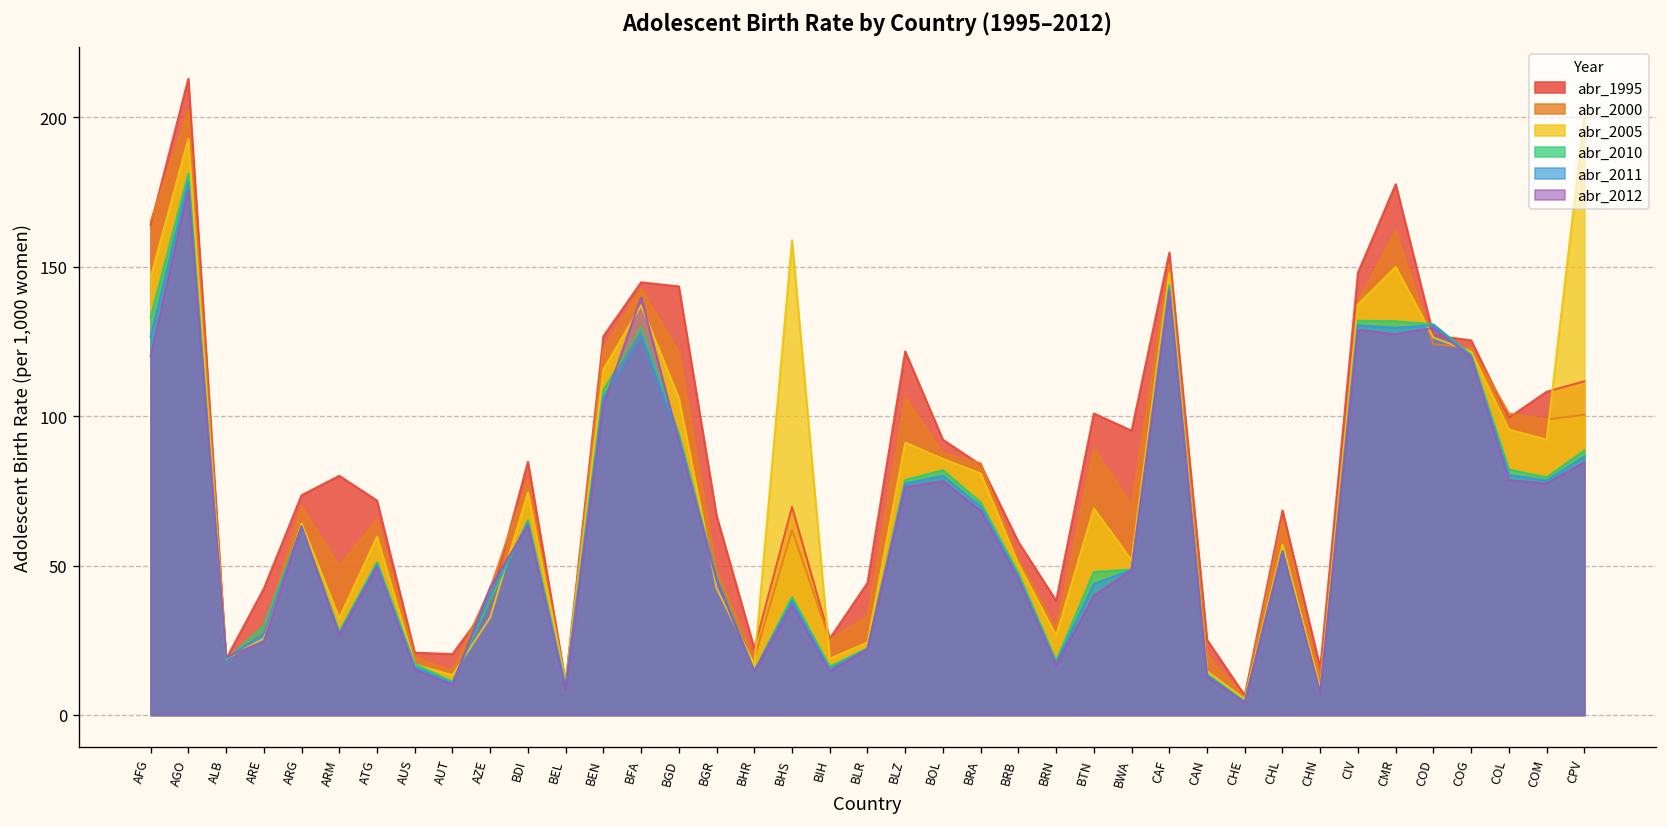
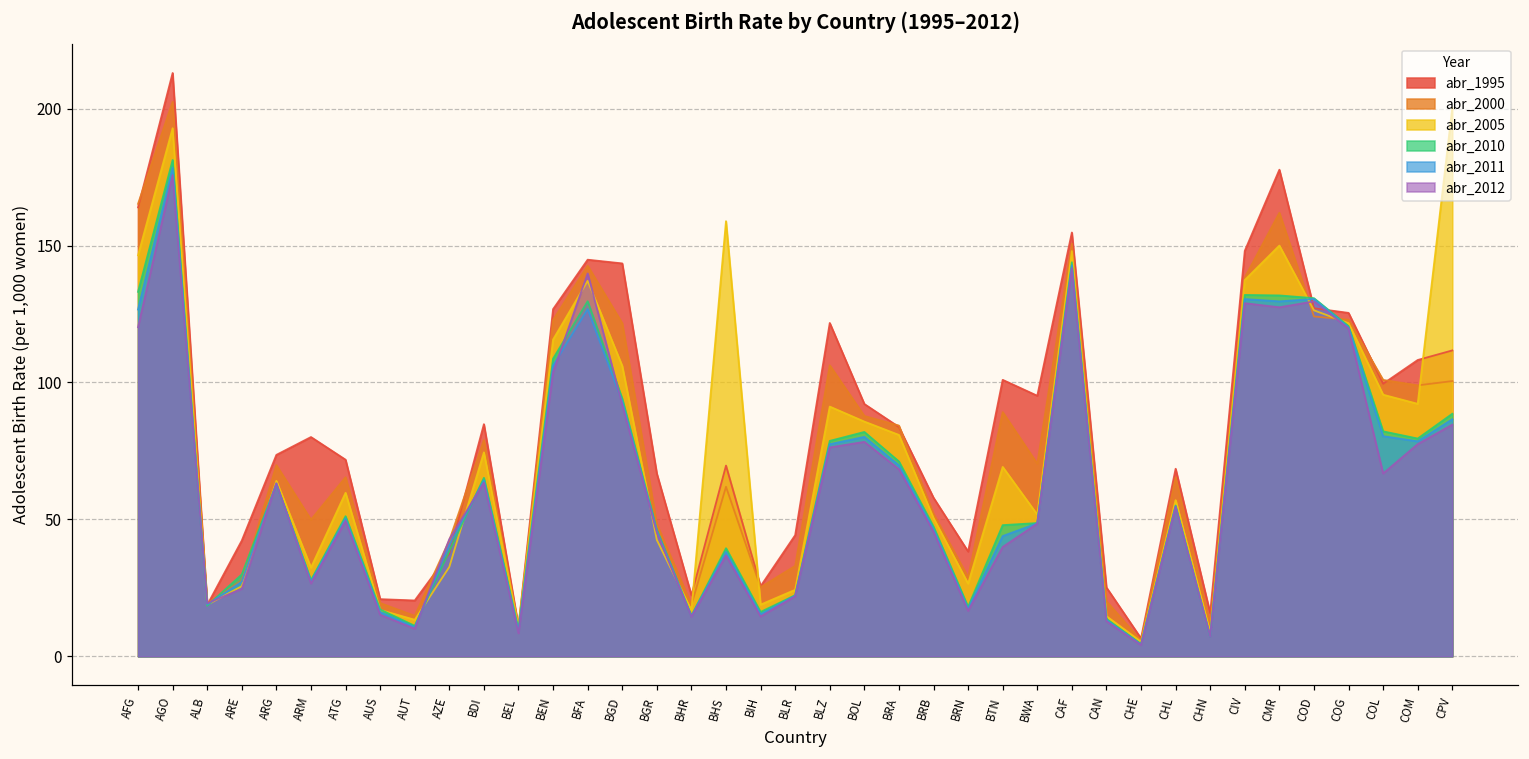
abr_2012, COL: 79 -> 67
